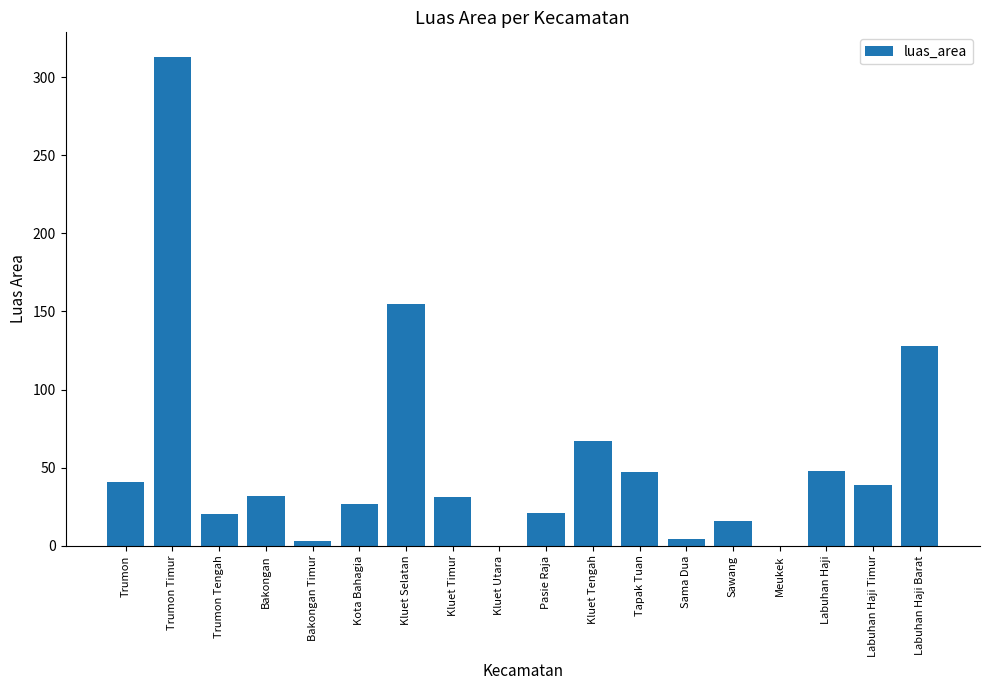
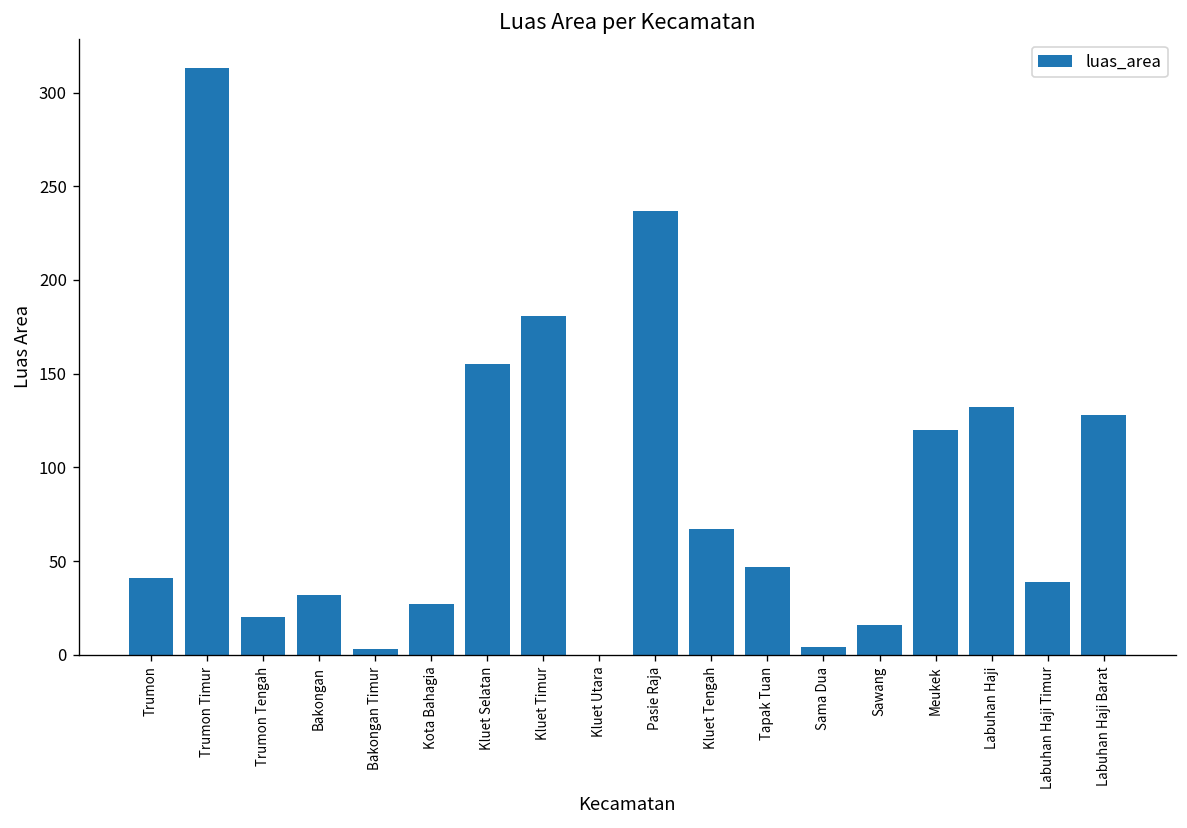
Kluet Timur: 31 -> 181
Pasie Raja: 21 -> 237
Meukek: 0 -> 120
Labuhan Haji: 48 -> 132
